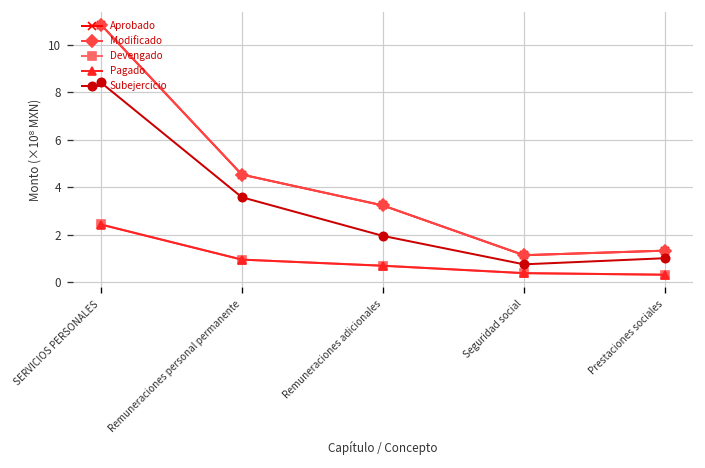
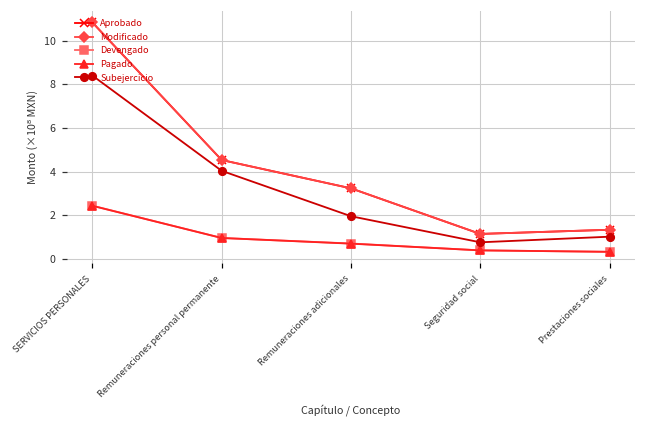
Subejercicio, Remuneraciones personal permanente: 3.6 -> 4.0
